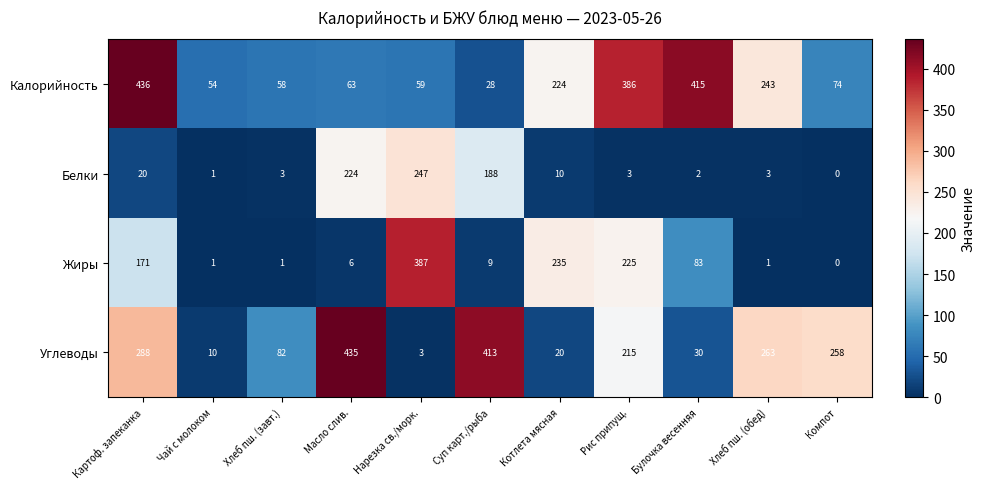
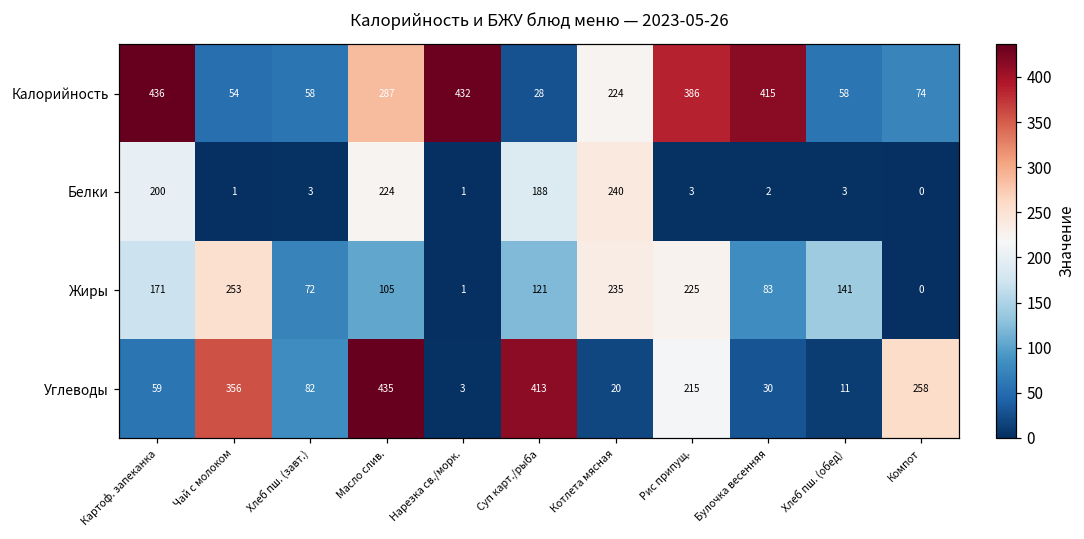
Калорийность, Масло слив.: 63 -> 287
Калорийность, Нарезка св./морк.: 59 -> 432
Калорийность, Хлеб пш. (обед): 243 -> 58
Белки, Картоф. запеканка: 20 -> 200
Белки, Нарезка св./морк.: 247 -> 1
Белки, Котлета мясная: 10 -> 240
Жиры, Чай с молоком: 1 -> 253
Жиры, Хлеб пш. (завт.): 1 -> 72
Жиры, Масло слив.: 6 -> 105
Жиры, Нарезка св./морк.: 387 -> 1
Жиры, Суп карт./рыба: 9 -> 121
Жиры, Хлеб пш. (обед): 1 -> 141
Углеводы, Картоф. запеканка: 288 -> 59
Углеводы, Чай с молоком: 10 -> 356
Углеводы, Хлеб пш. (обед): 263 -> 11
